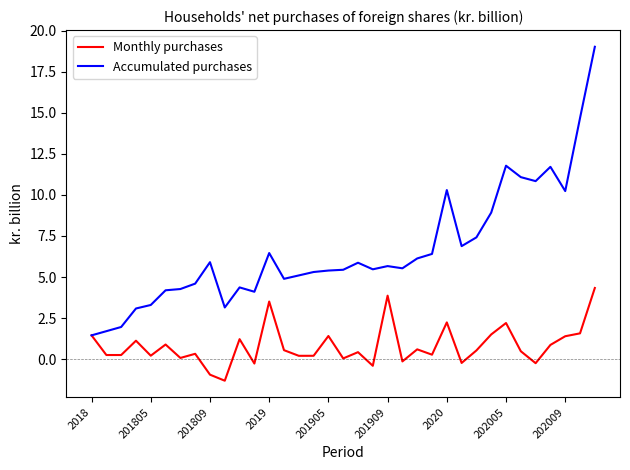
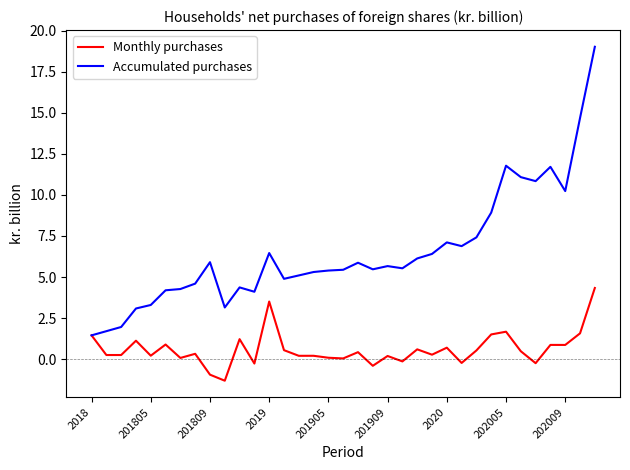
Monthly purchases, 201905: 1.4 -> 0.1
Monthly purchases, 201909: 3.9 -> 0.2
Monthly purchases, 2020: 2.2 -> 0.7
Accumulated purchases, 2020: 10.3 -> 7.1
Monthly purchases, 202005: 2.2 -> 1.7
Monthly purchases, 202009: 1.4 -> 0.9
